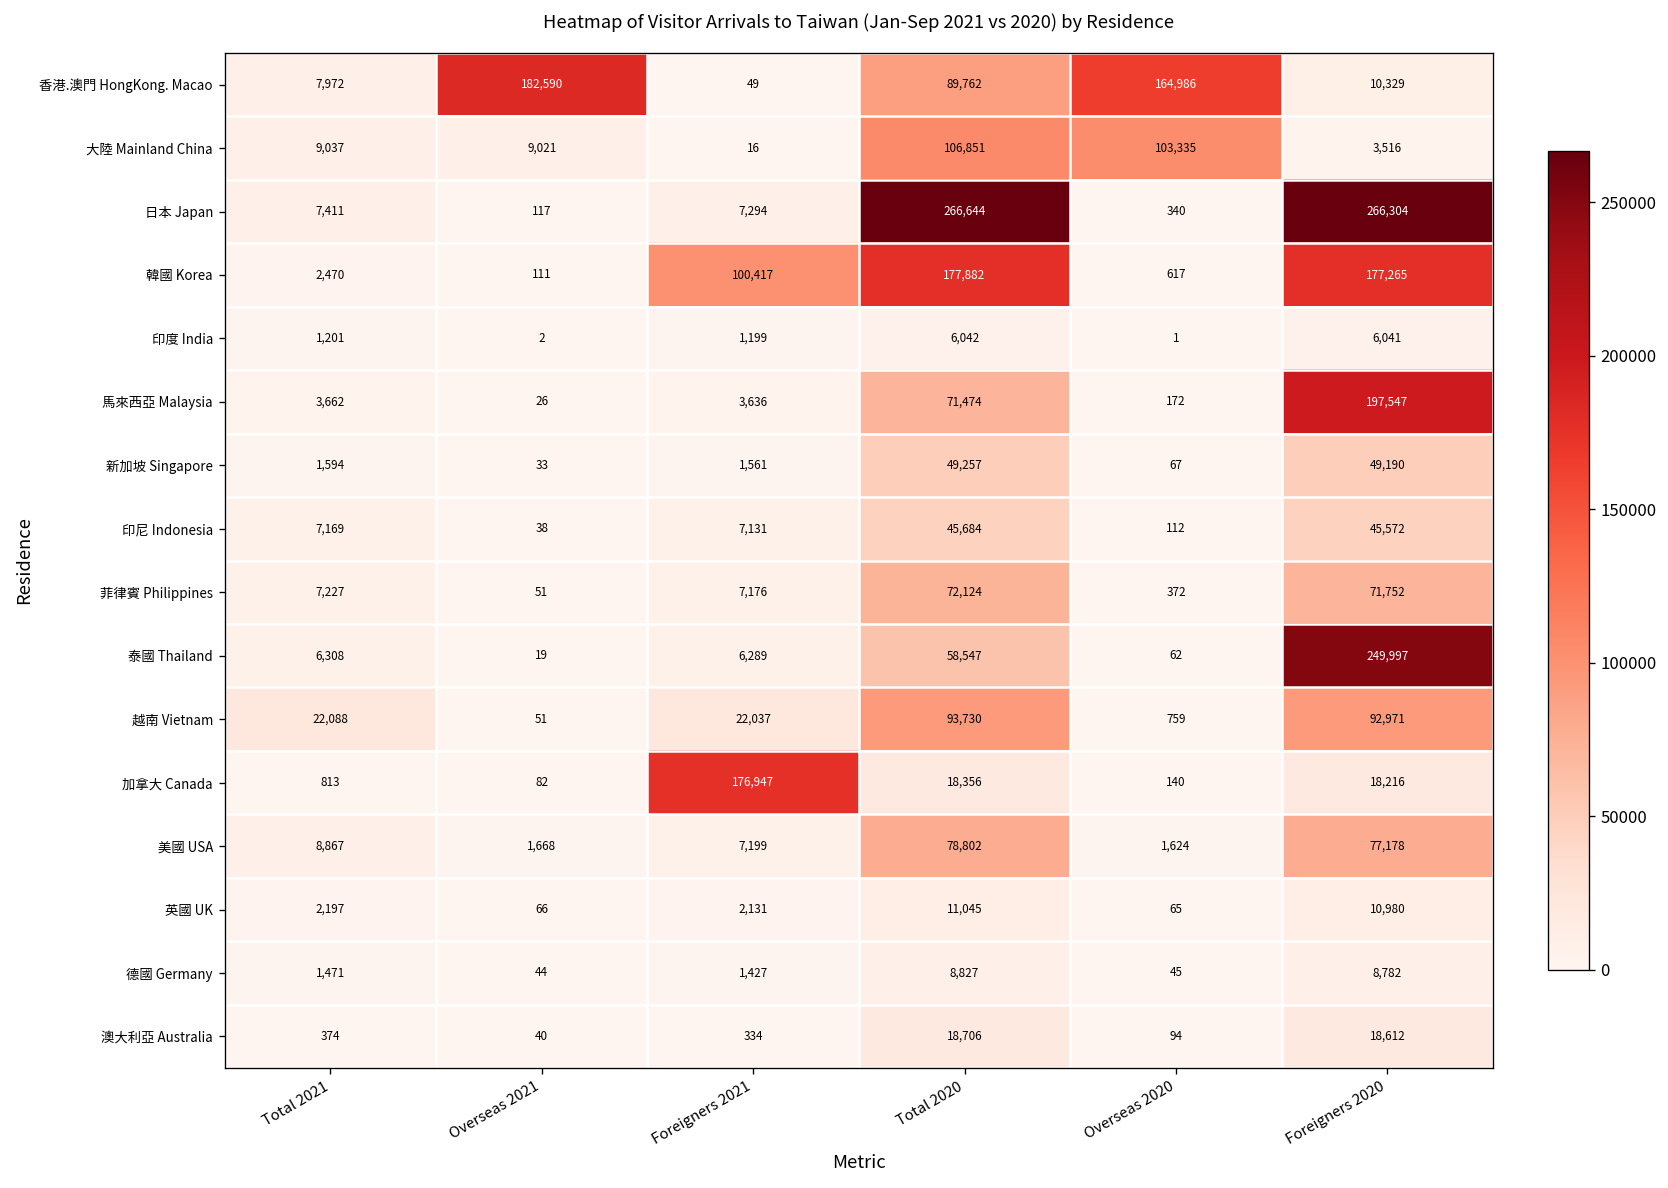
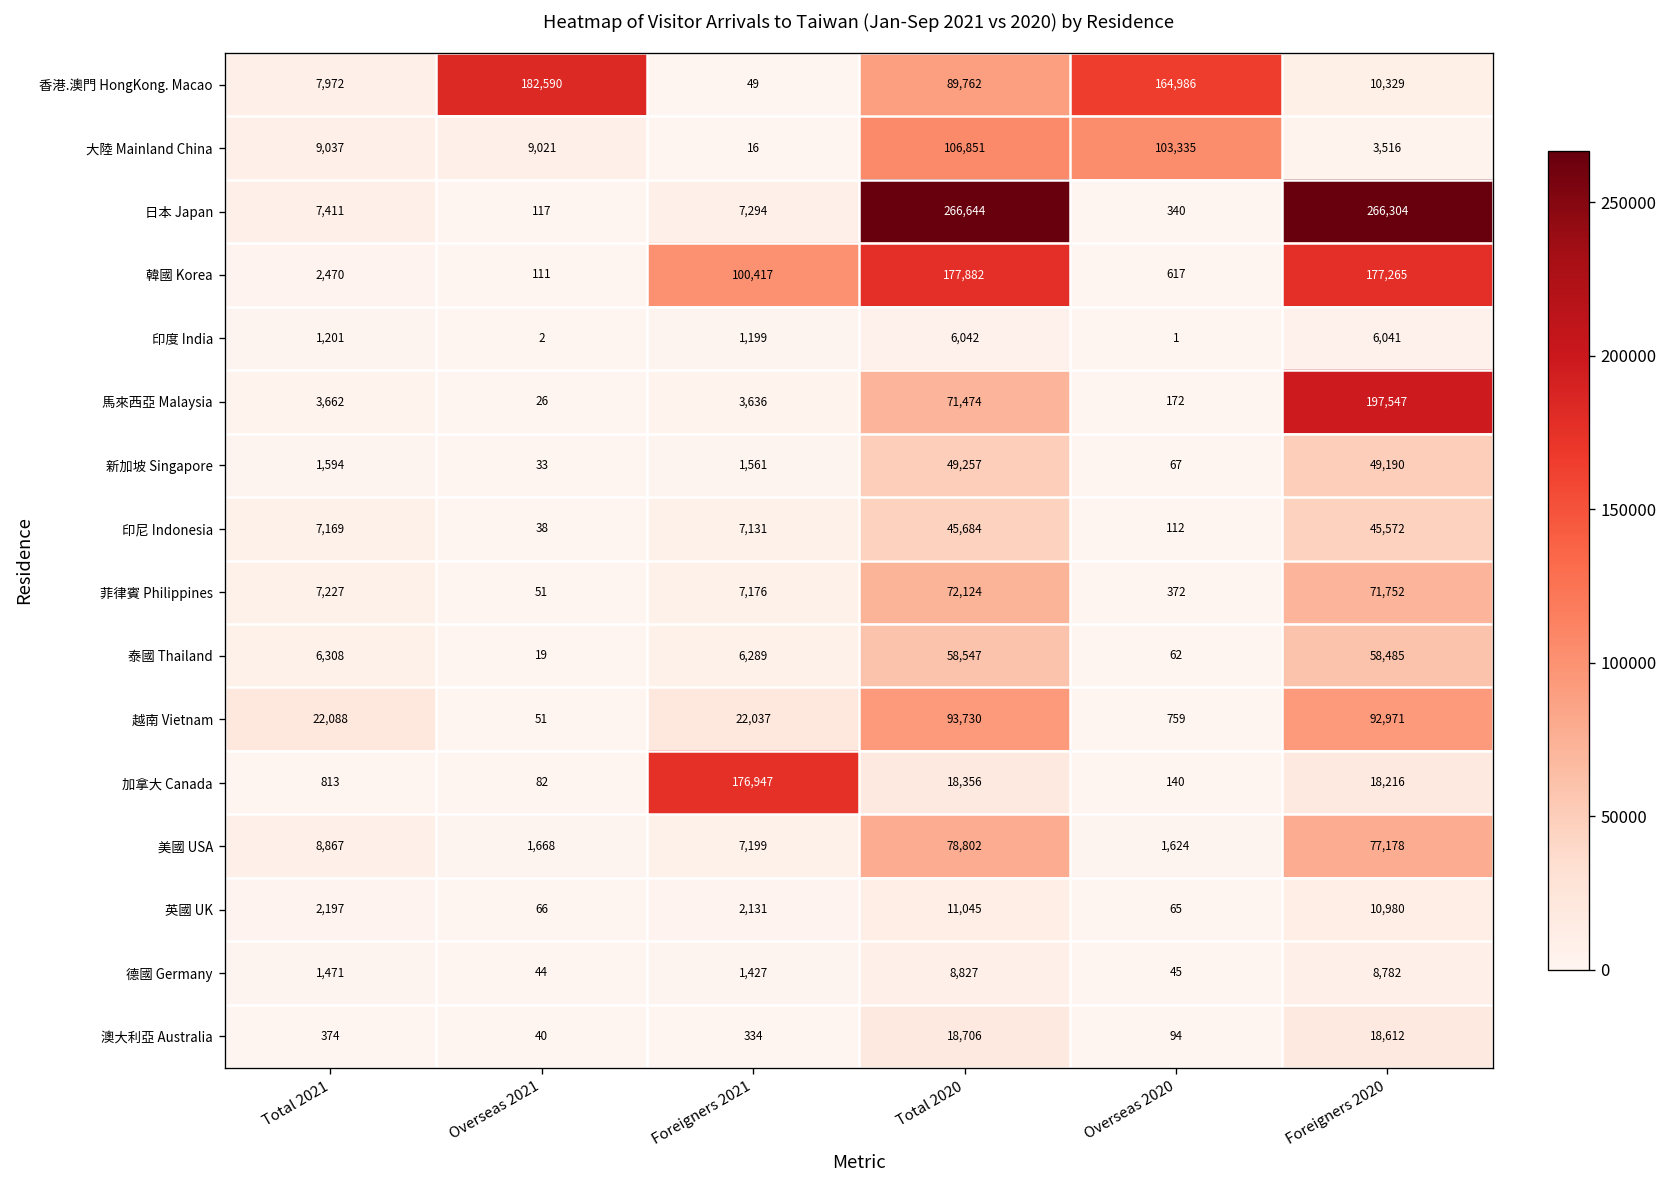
泰國 Thailand, Foreigners 2020: 249,997 -> 58,485
